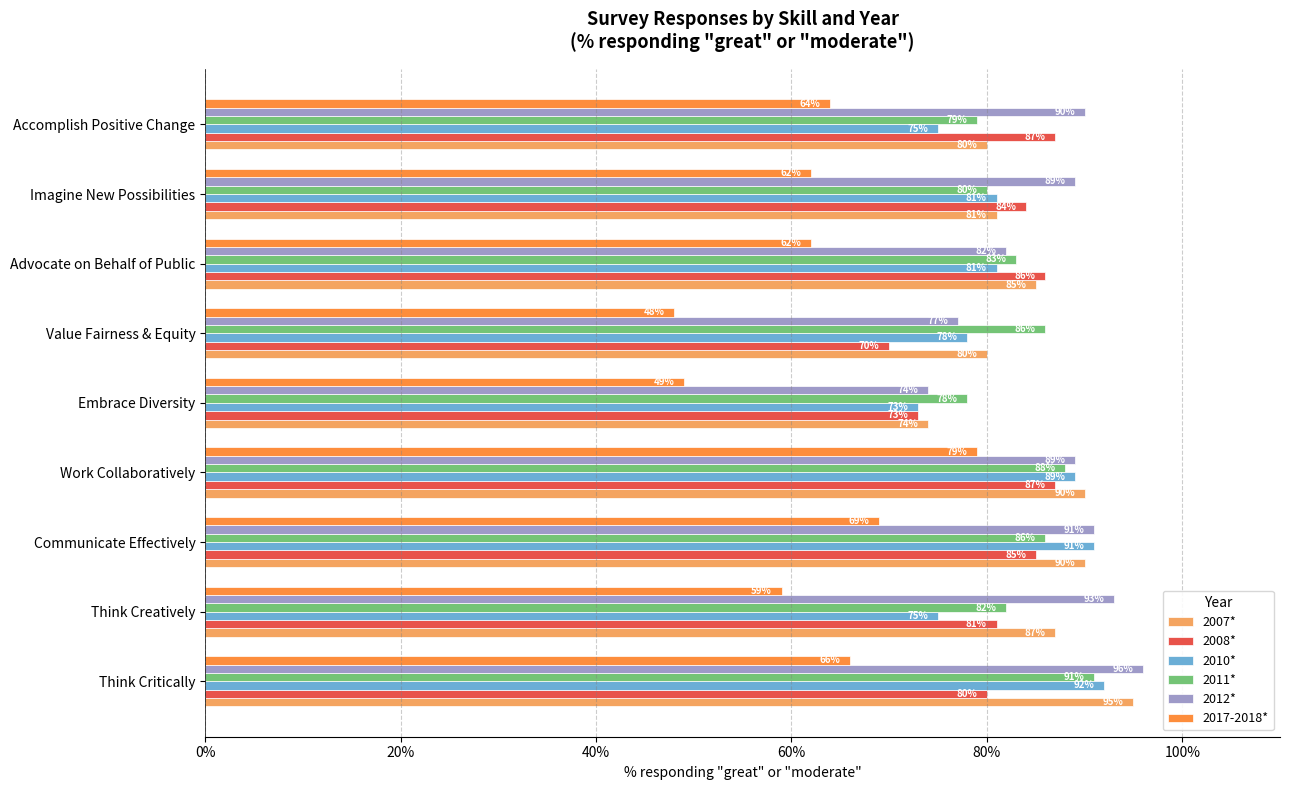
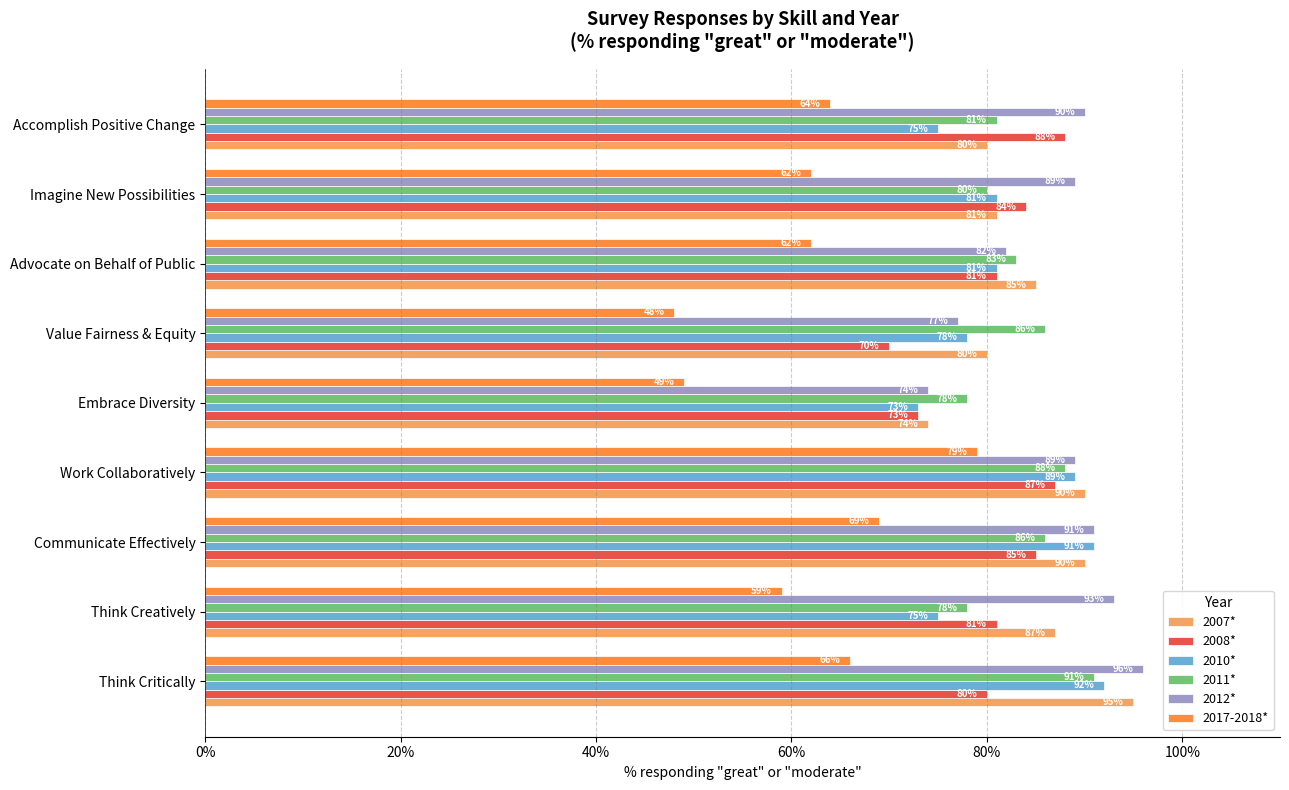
2011*, Accomplish Positive Change: 79% -> 81%
2008*, Accomplish Positive Change: 87% -> 88%
2008*, Advocate on Behalf of Public: 86% -> 81%
2011*, Think Creatively: 82% -> 78%
